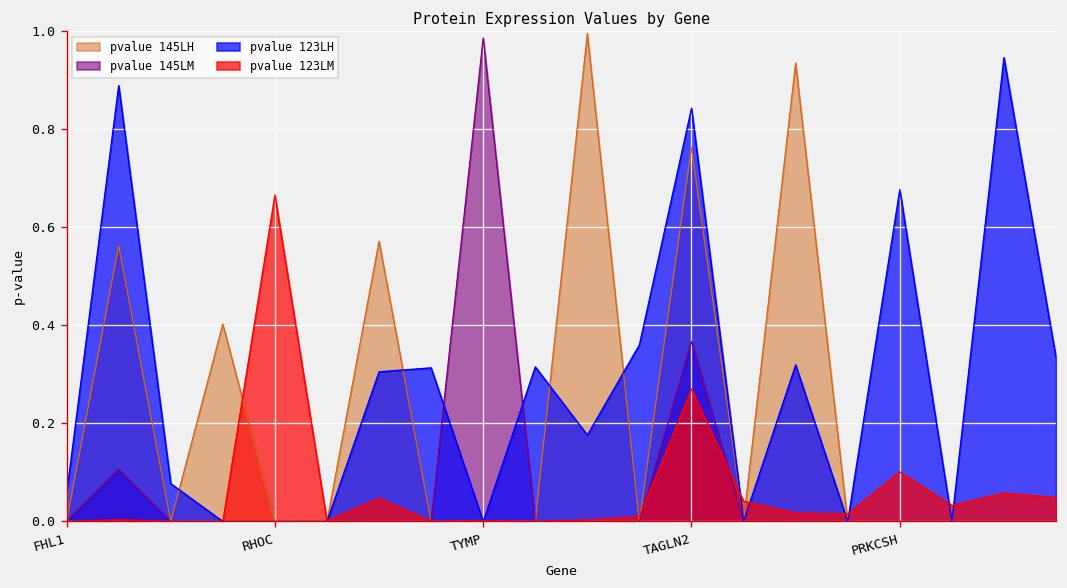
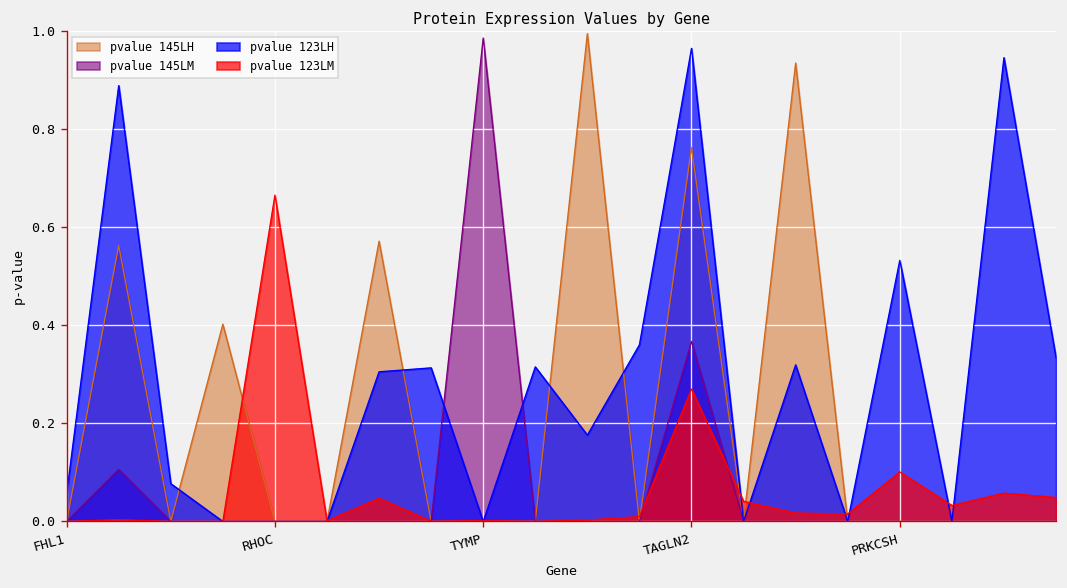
pvalue 123LH, TAGLN2: 0.84 -> 0.96
pvalue 123LH, PRKCSH: 0.68 -> 0.53
